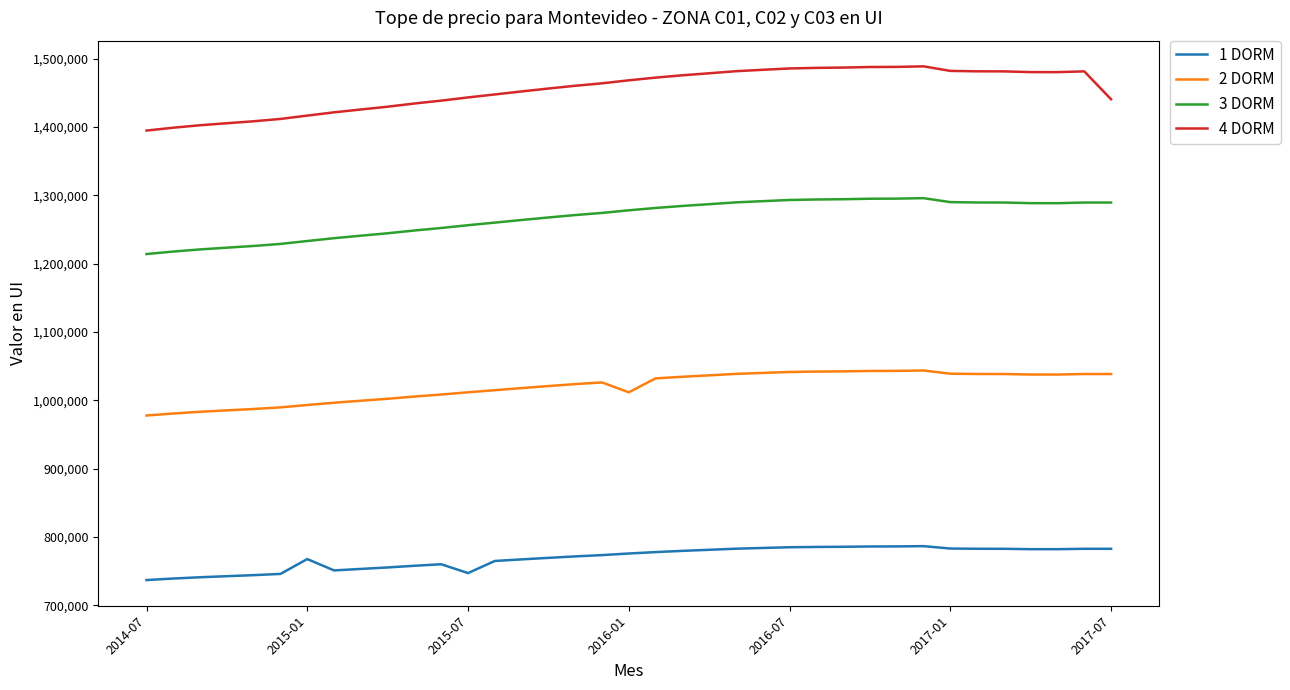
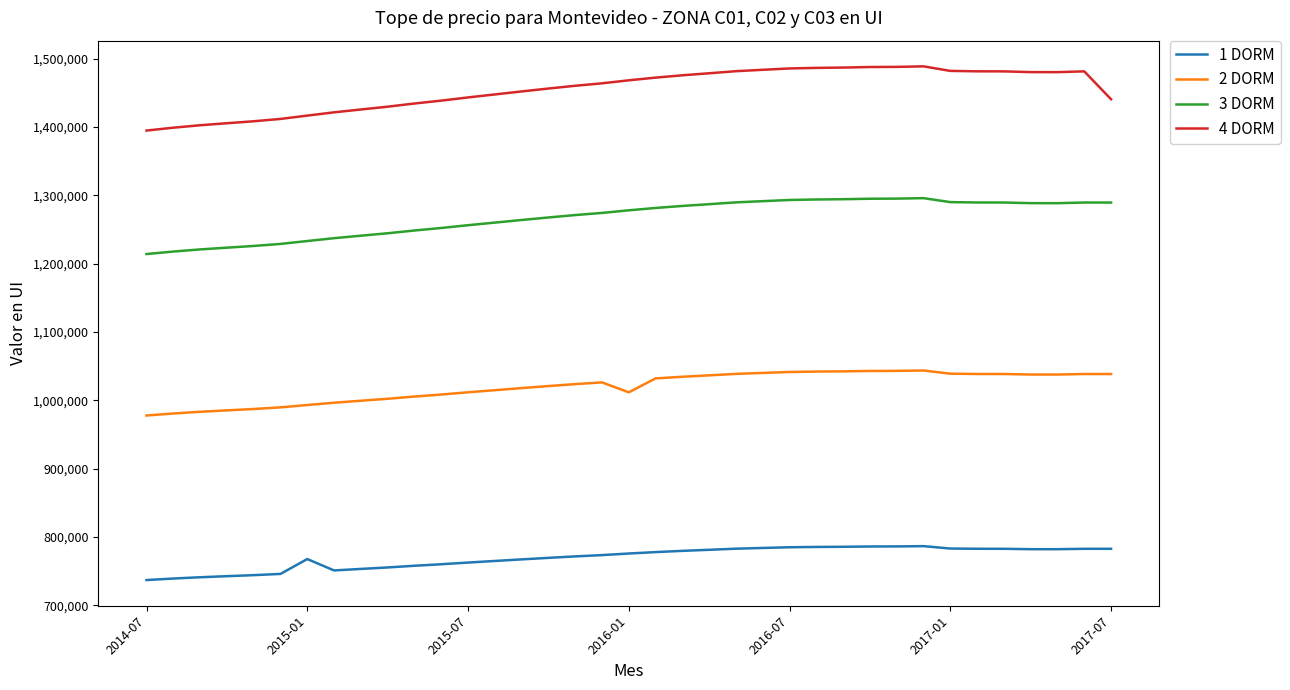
1 DORM, 2015-07: 750,000 -> 760,000
